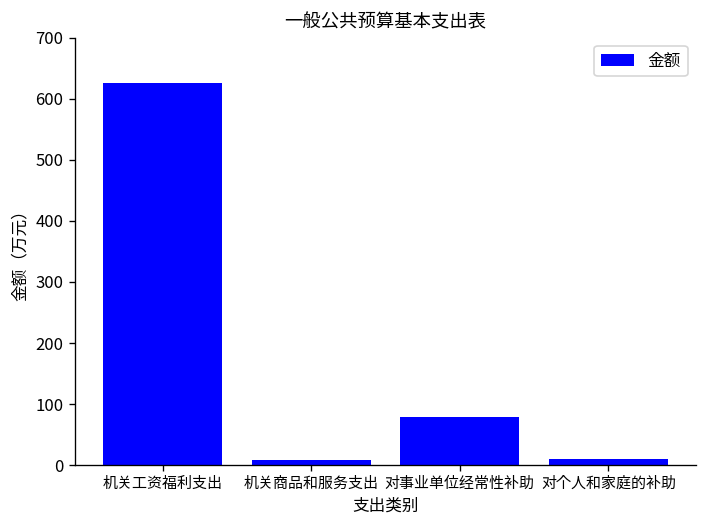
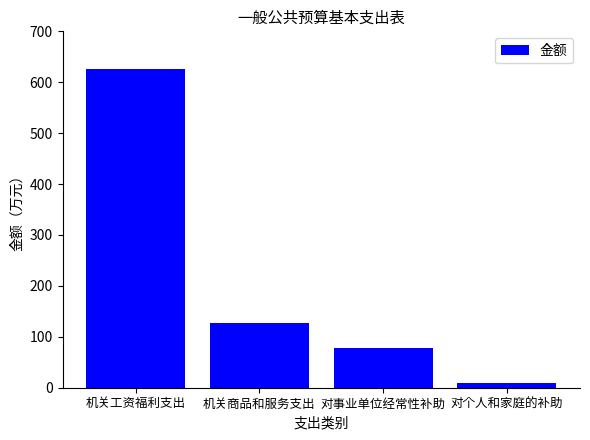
机关商品和服务支出: 10 -> 130
